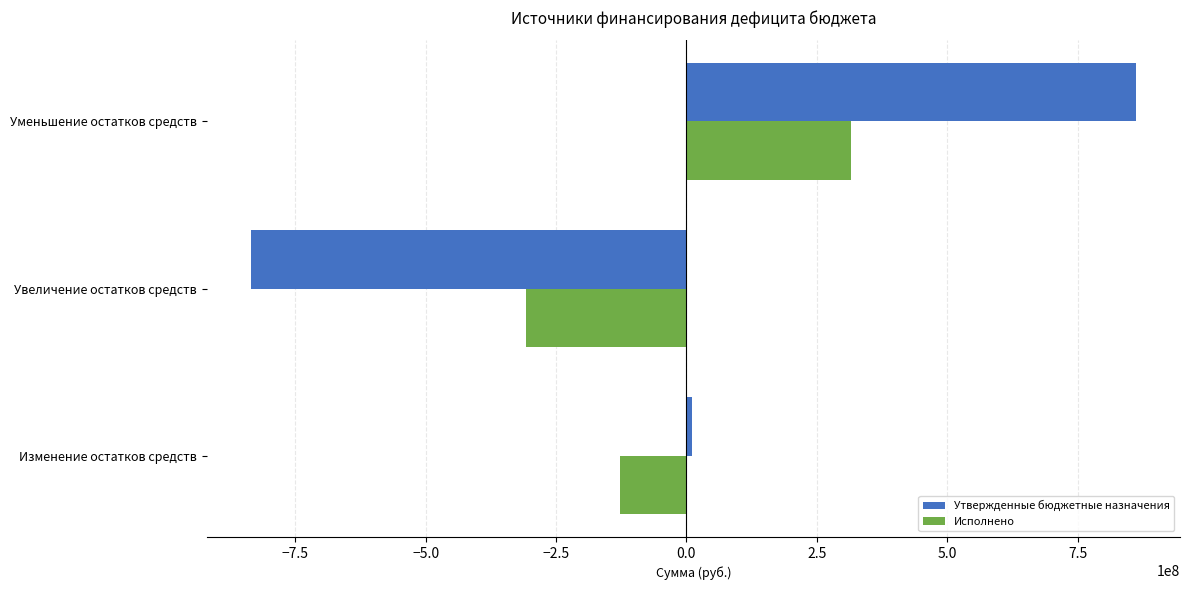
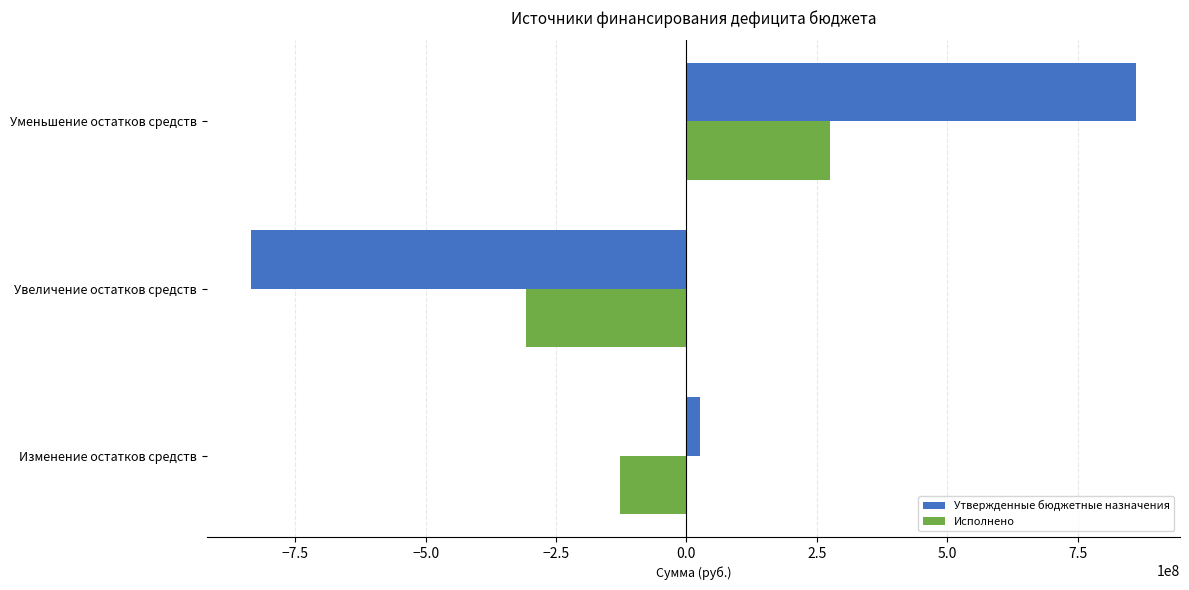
Исполнено, Уменьшение остатков средств: 320000000 -> 280000000
Утвержденные бюджетные назначения, Изменение остатков средств: 10000000 -> 30000000
